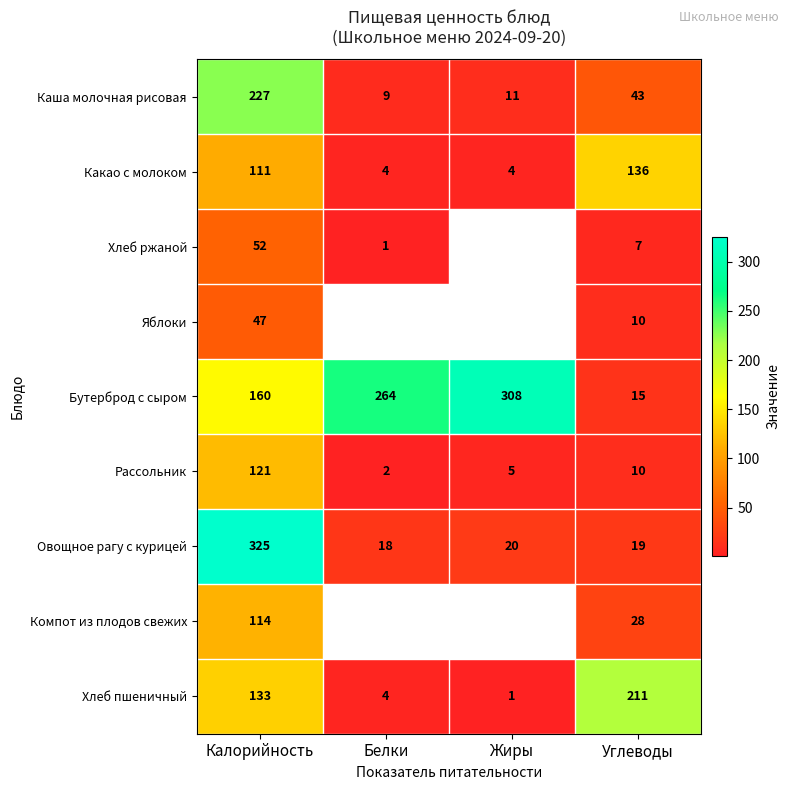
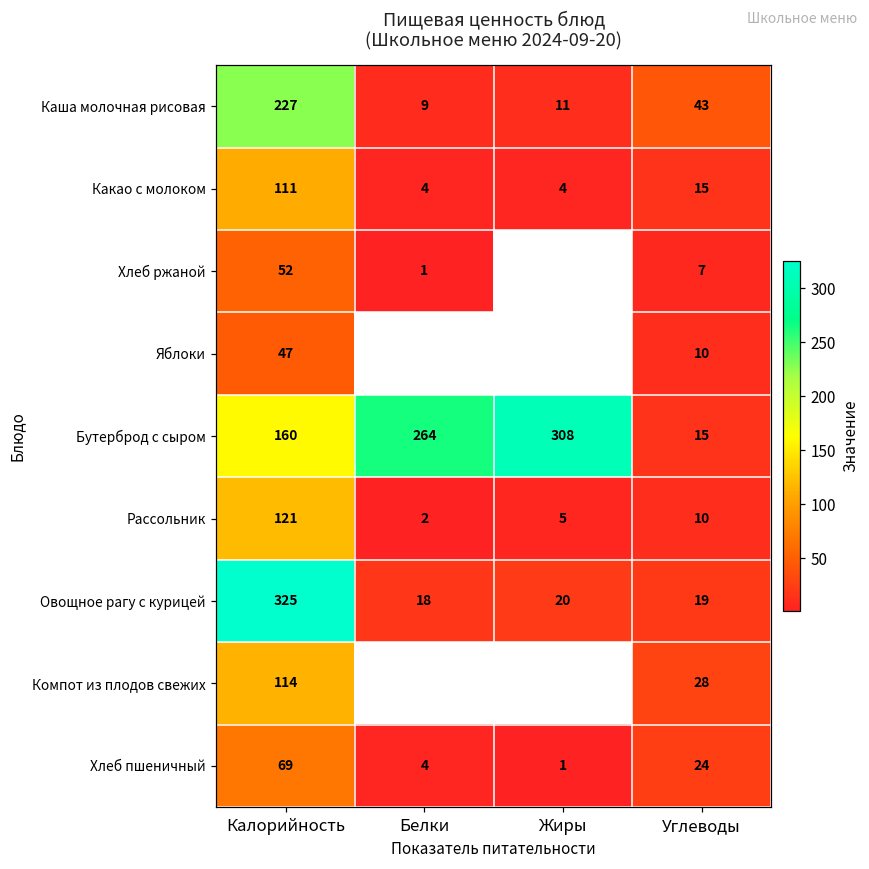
Какао с молоком, Углеводы: 136 -> 15
Хлеб пшеничный, Калорийность: 133 -> 69
Хлеб пшеничный, Углеводы: 211 -> 24
